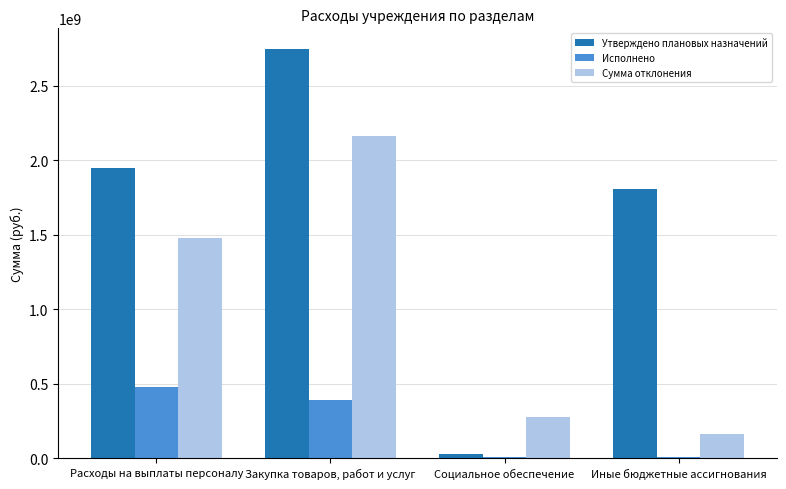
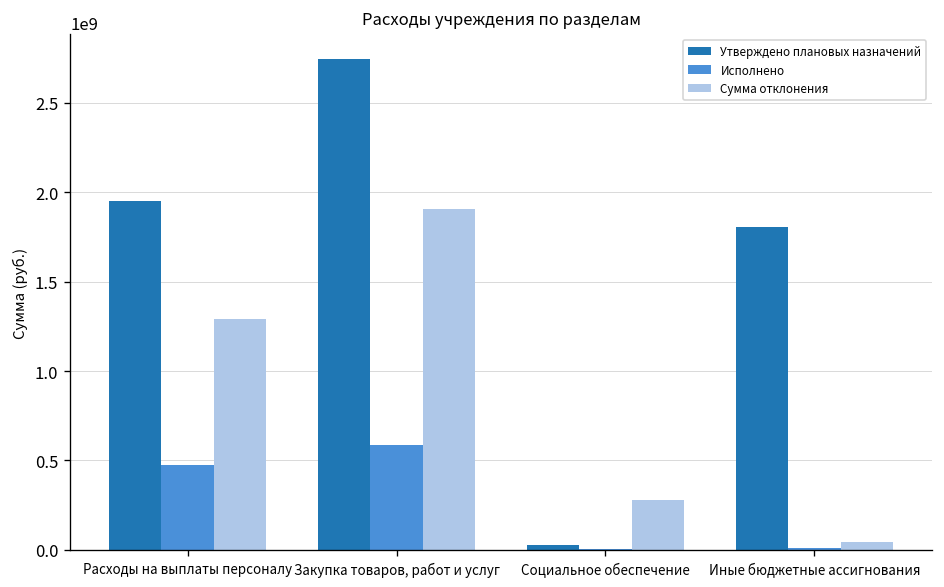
Сумма отклонения, Расходы на выплаты персоналу: 1480000000 -> 1290000000
Исполнено, Закупка товаров, работ и услуг: 390000000 -> 590000000
Сумма отклонения, Закупка товаров, работ и услуг: 2160000000 -> 1910000000
Сумма отклонения, Иные бюджетные ассигнования: 160000000 -> 40000000
